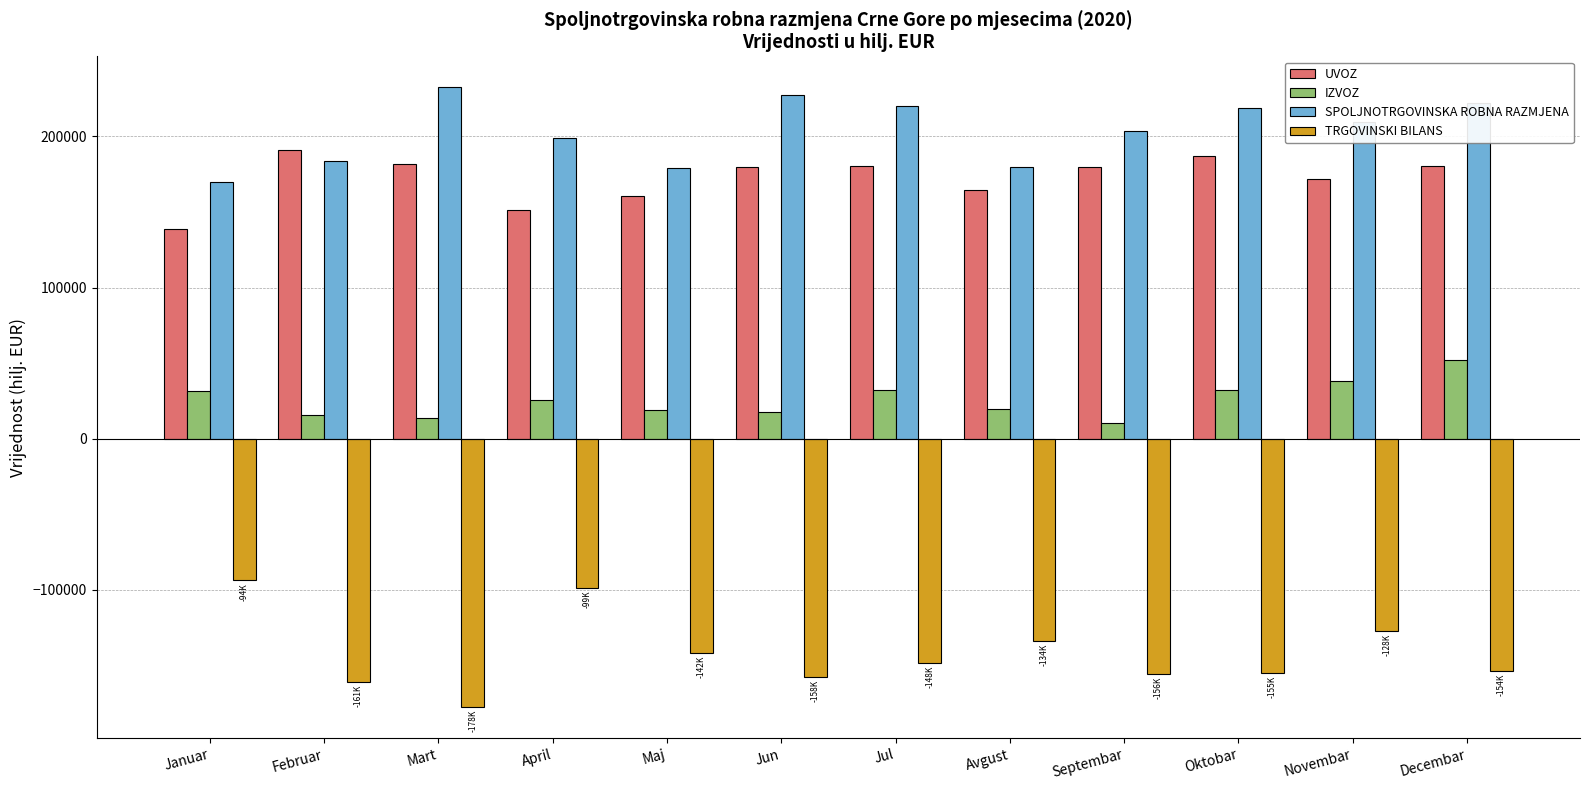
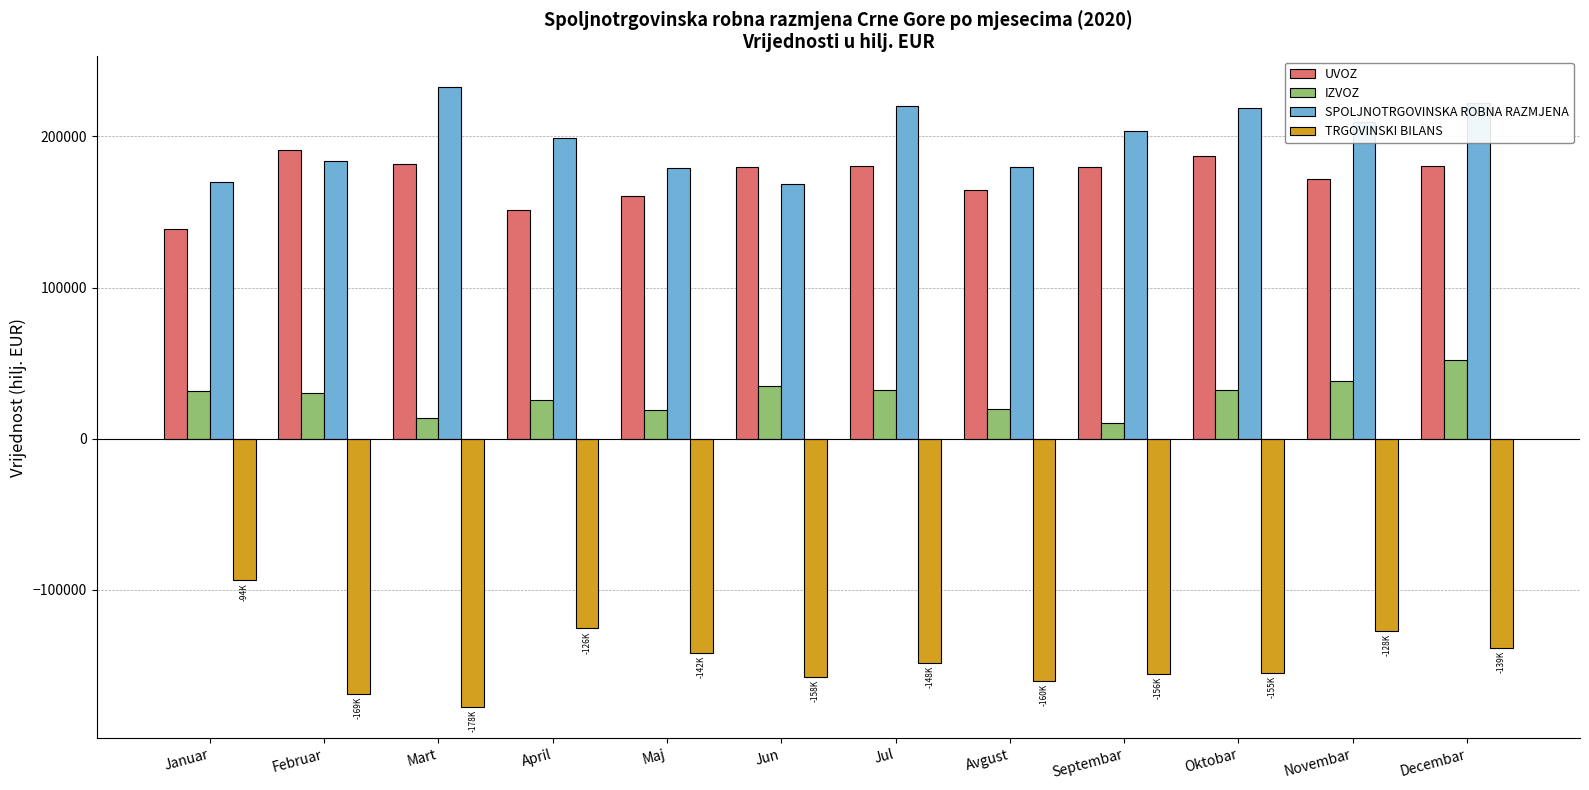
IZVOZ, Februar: 16000 -> 30000
TRGOVINSKI BILANS, Februar: -161K -> -169K
TRGOVINSKI BILANS, April: -99K -> -126K
IZVOZ, Jun: 18000 -> 35000
SPOLJNOTRGOVINSKA ROBNA RAZMJENA, Jun: 227000 -> 169000
TRGOVINSKI BILANS, Avgust: -134K -> -160K
TRGOVINSKI BILANS, Decembar: -154K -> -139K
